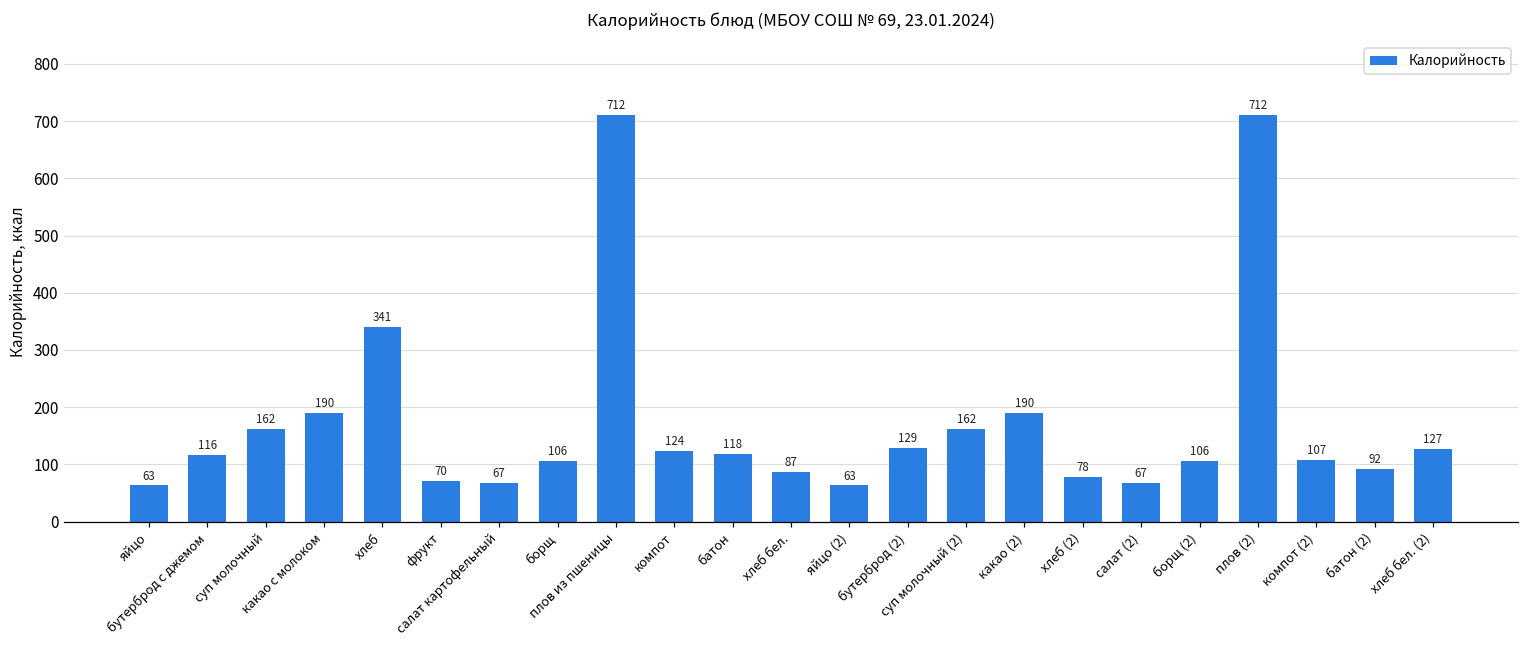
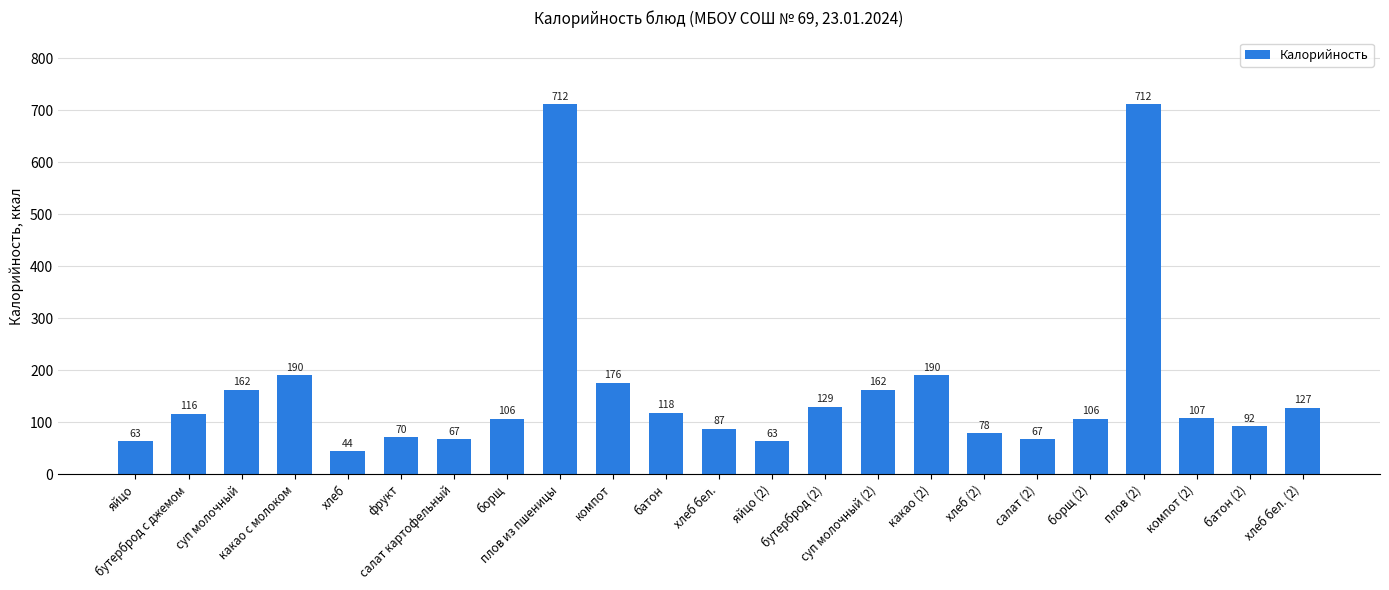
хлеб: 341 -> 44
компот: 124 -> 176
